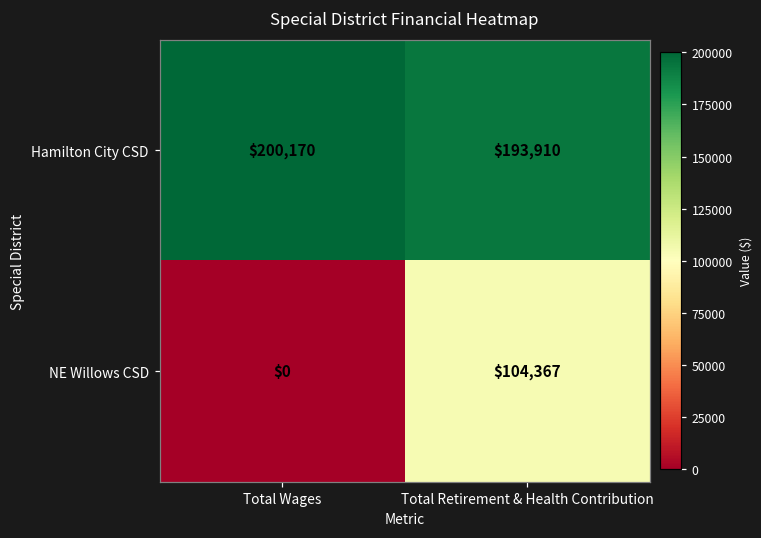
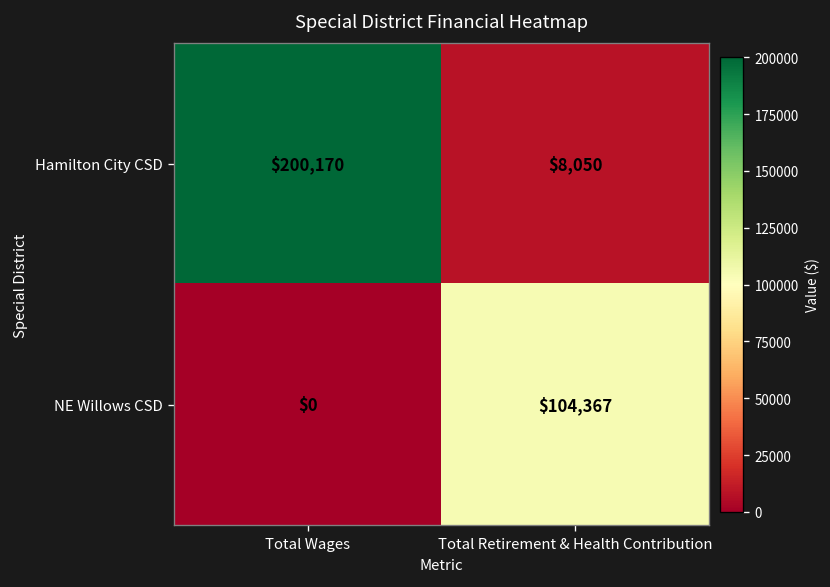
Hamilton City CSD, Total Retirement & Health Contribution: $193,910 -> $8,050
